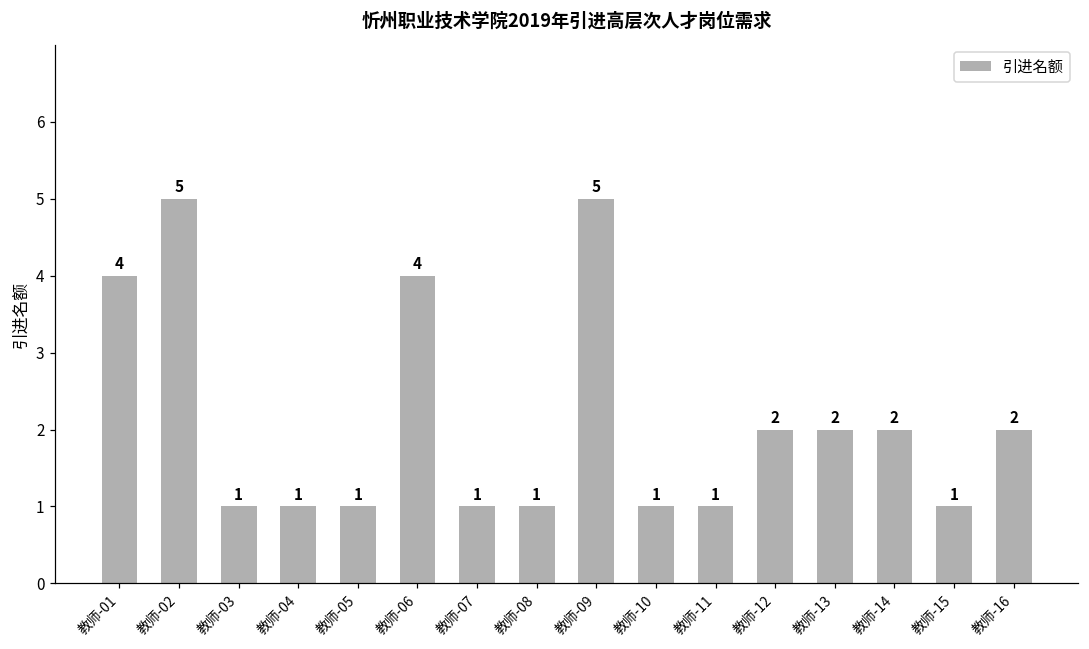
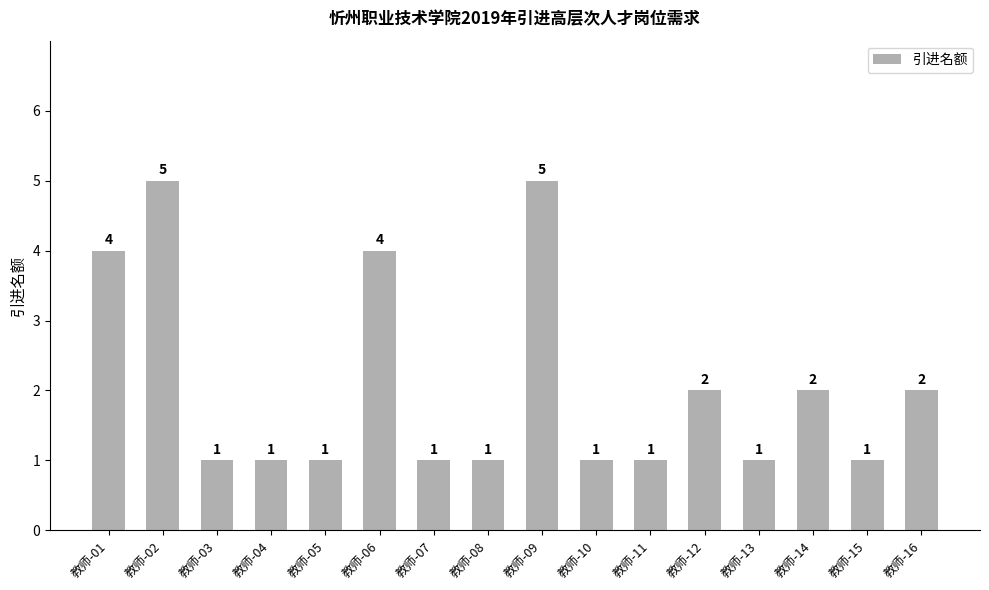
教师-13: 2 -> 1
